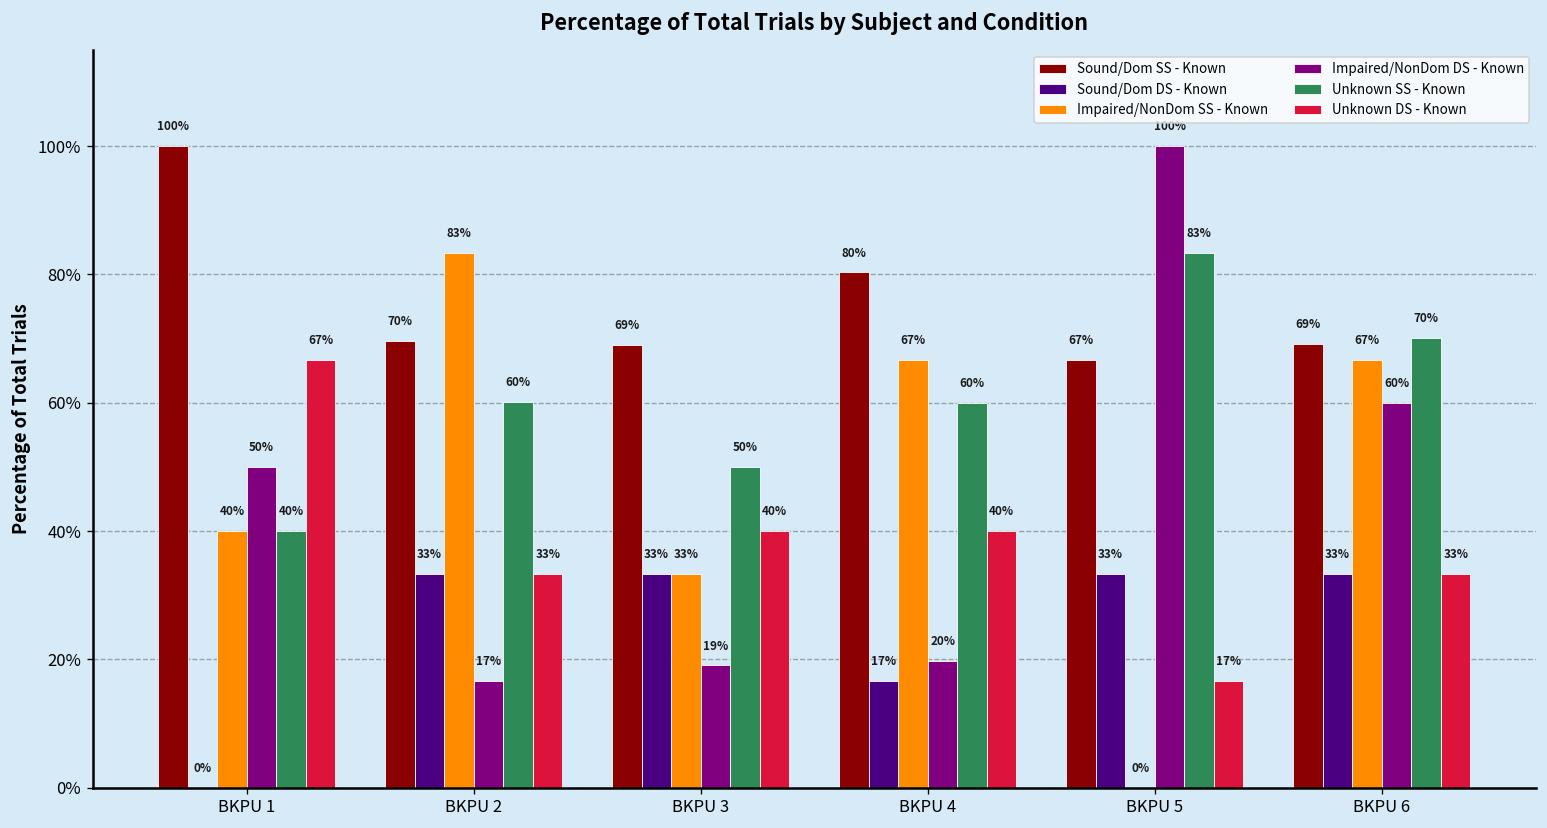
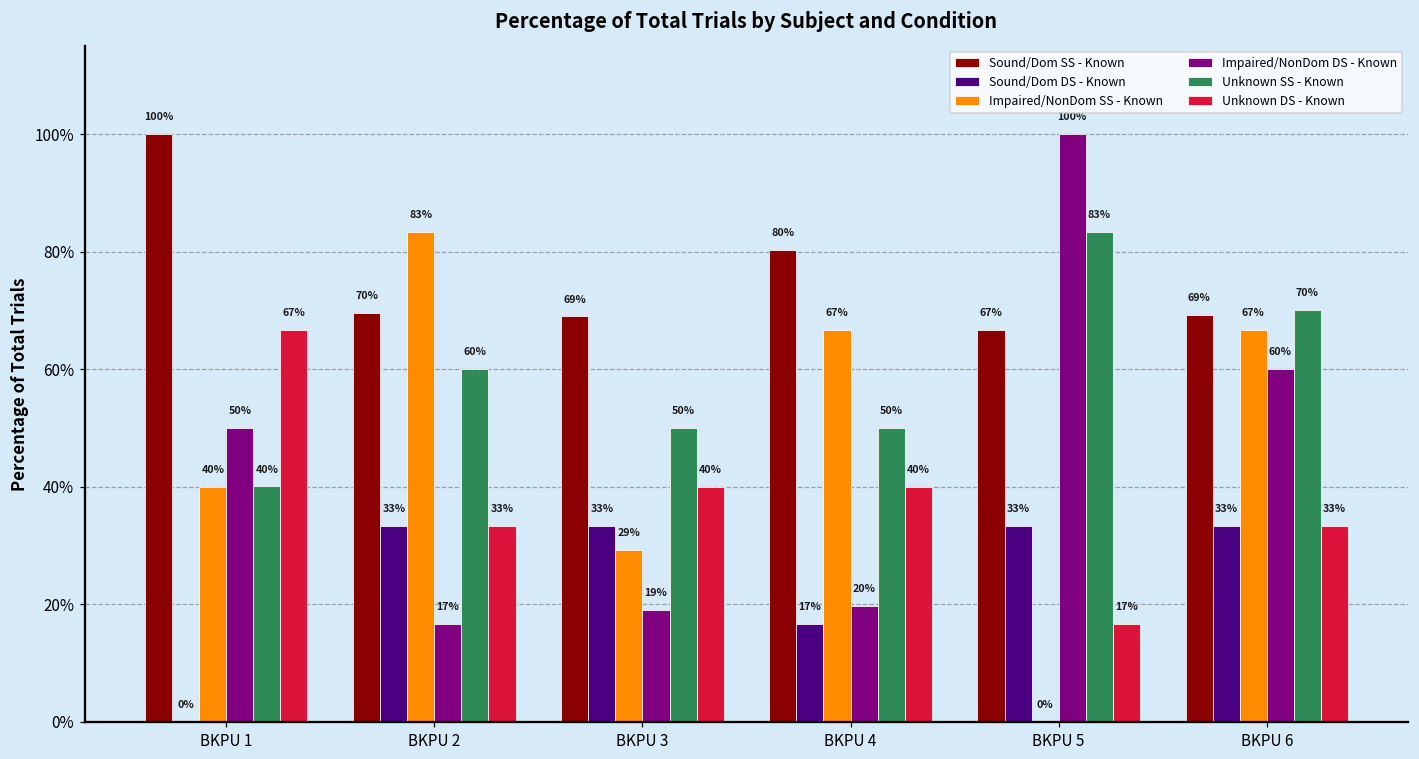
Impaired/NonDom SS - Known, BKPU 3: 33% -> 29%
Unknown SS - Known, BKPU 4: 60% -> 50%
